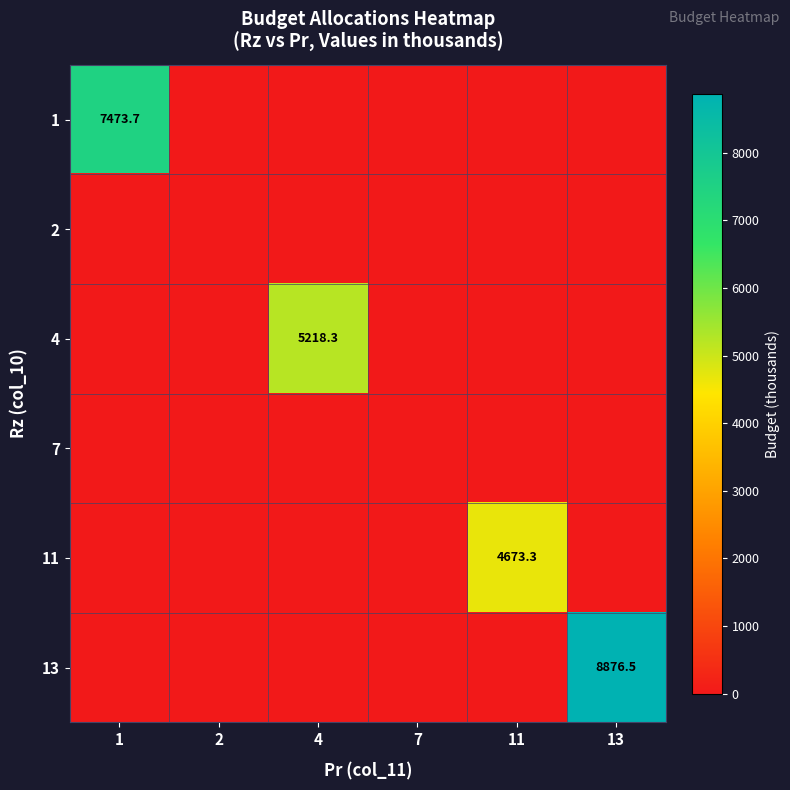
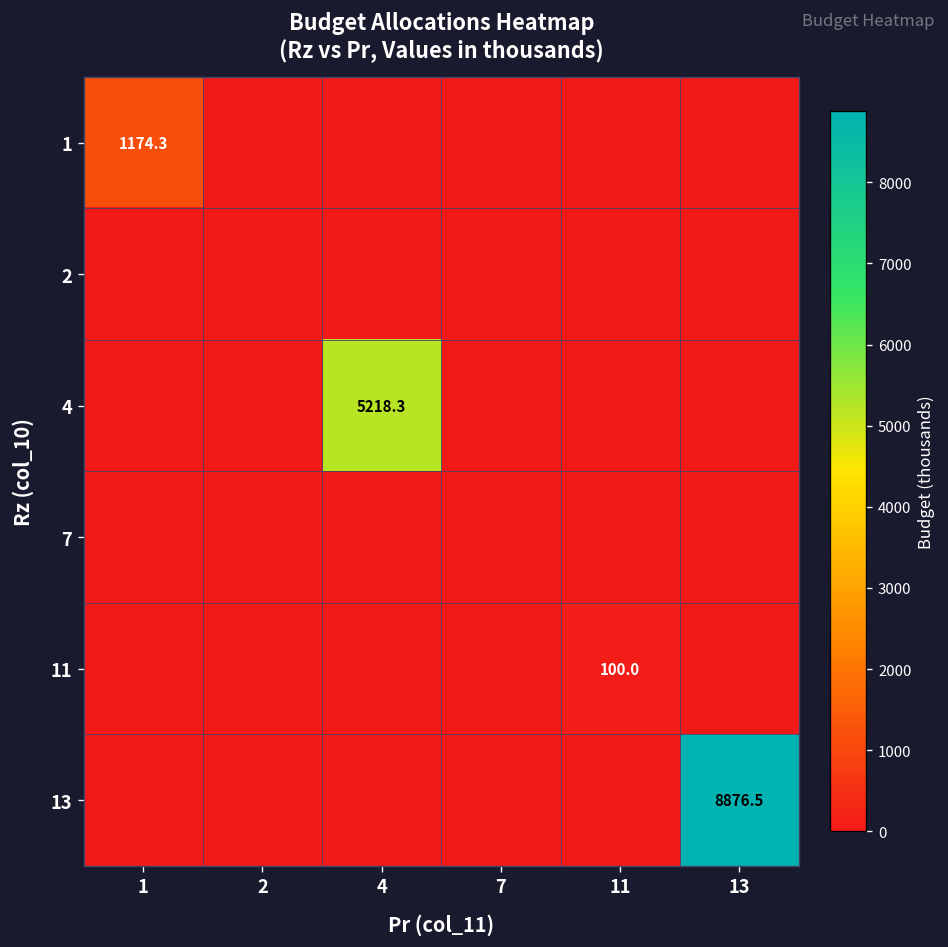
1, 1: 7473.7 -> 1174.3
11, 11: 4673.3 -> 100.0
